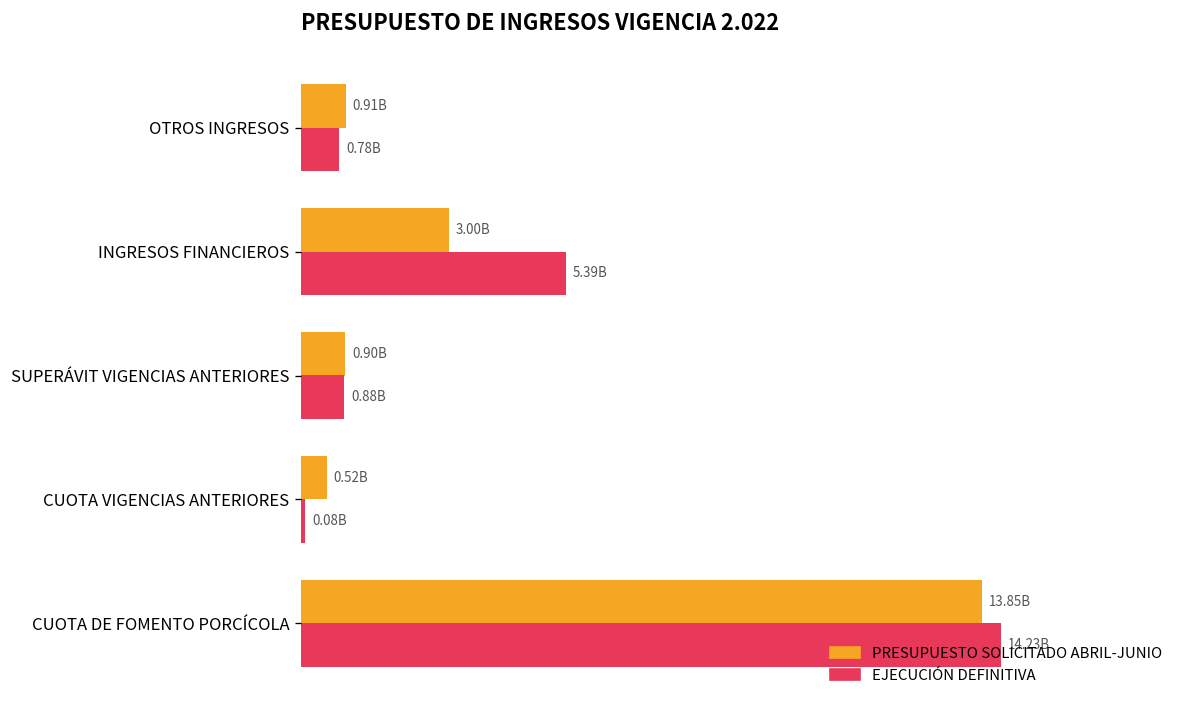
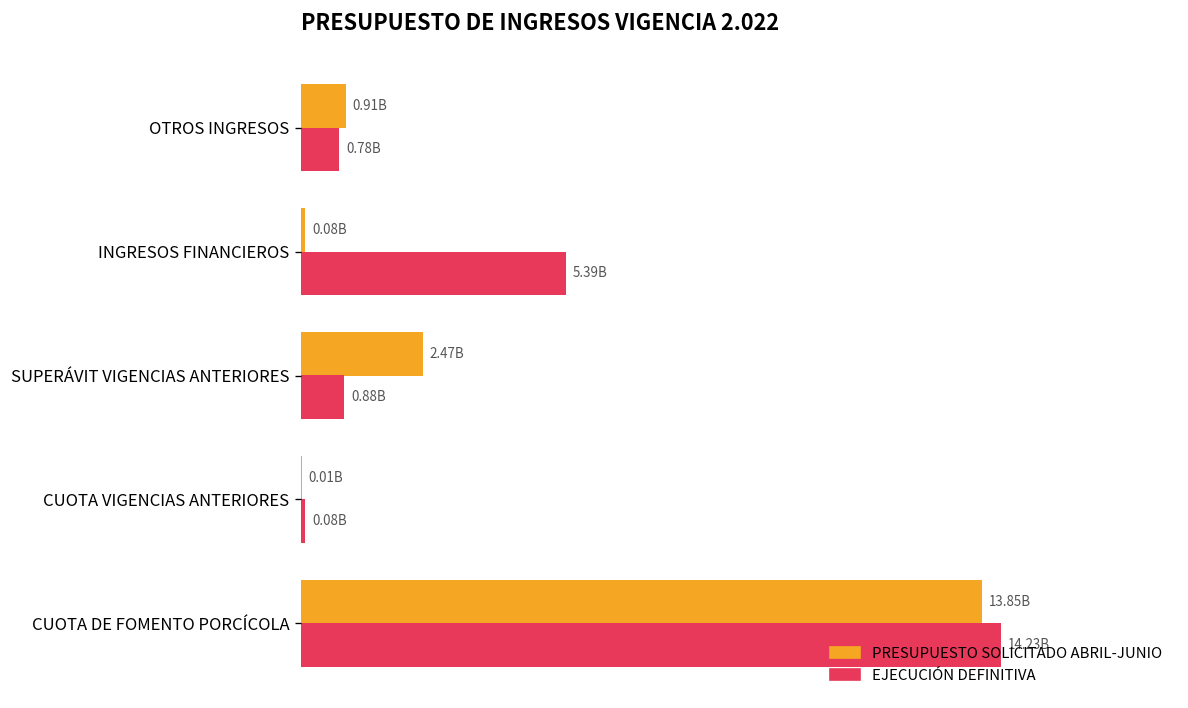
PRESUPUESTO SOLICITADO ABRIL-JUNIO, INGRESOS FINANCIEROS: 3.00B -> 0.08B
PRESUPUESTO SOLICITADO ABRIL-JUNIO, SUPERÁVIT VIGENCIAS ANTERIORES: 0.90B -> 2.47B
PRESUPUESTO SOLICITADO ABRIL-JUNIO, CUOTA VIGENCIAS ANTERIORES: 0.52B -> 0.01B
